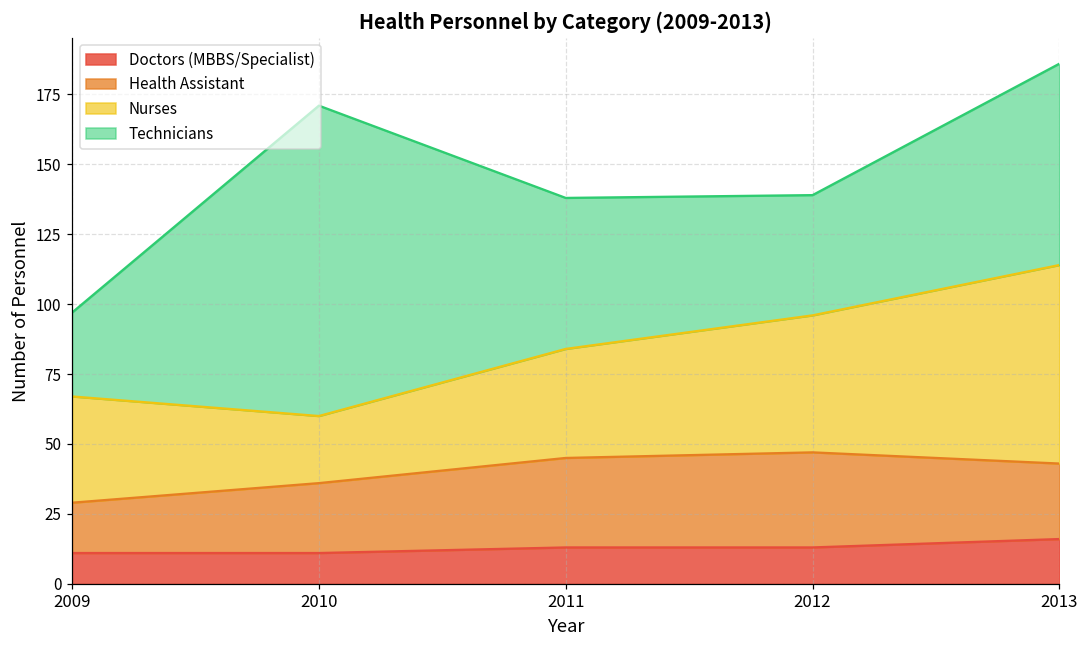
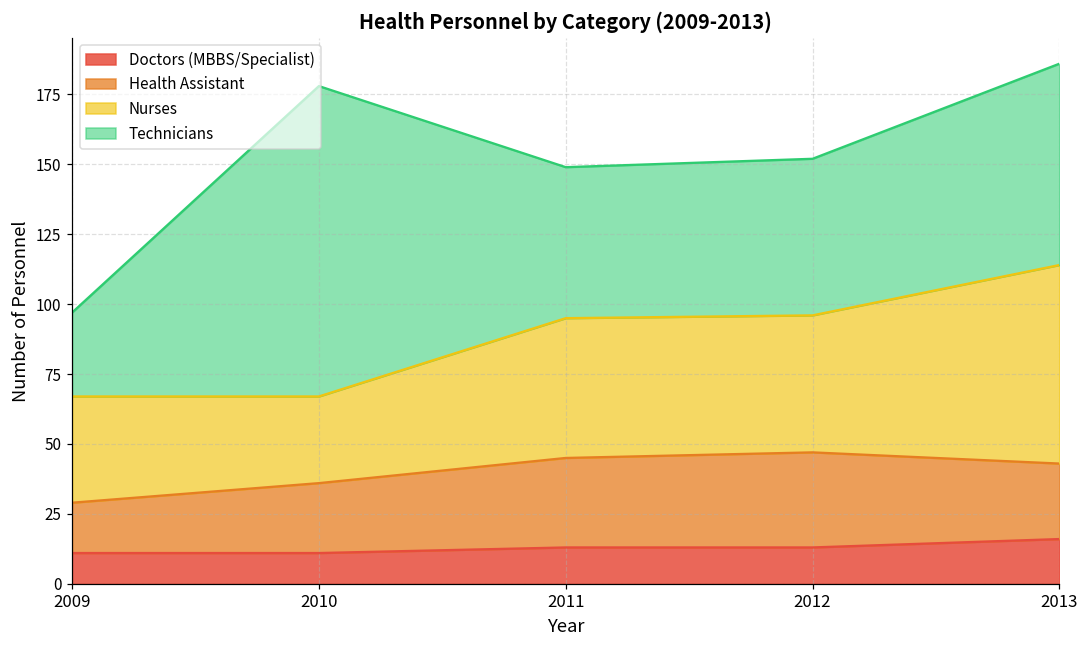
Nurses, 2010: 24 -> 31
Nurses, 2011: 39 -> 50
Technicians, 2012: 43 -> 56
